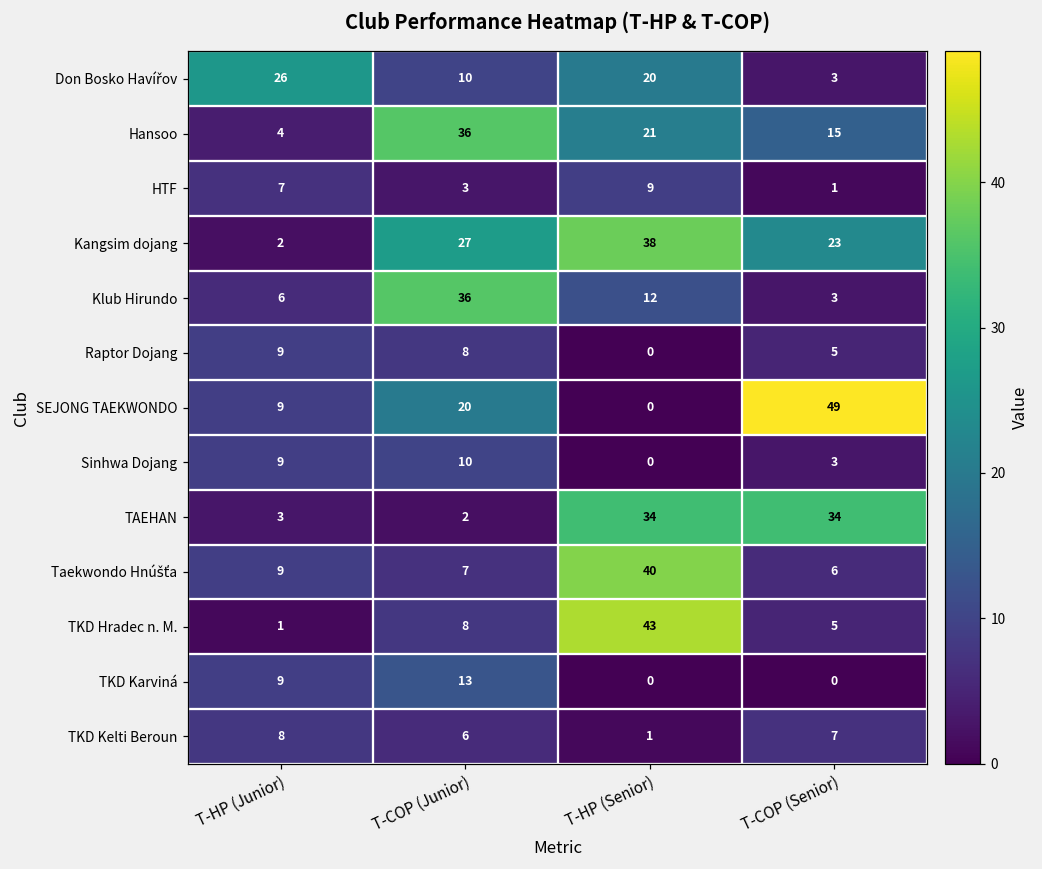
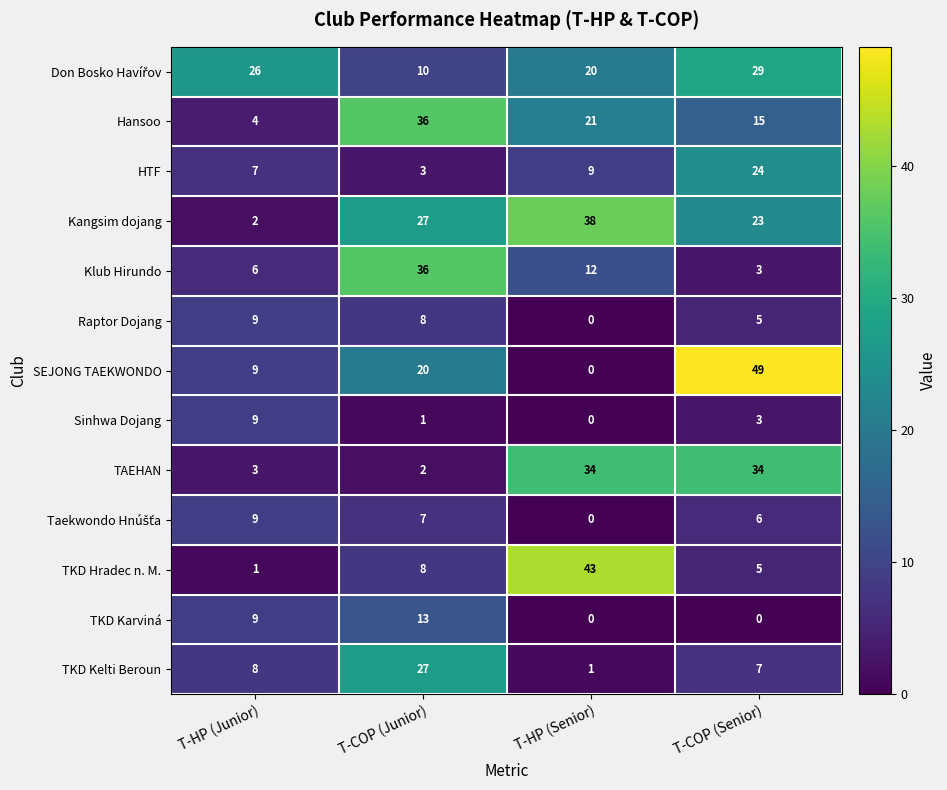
Don Bosko Havířov, T-COP (Senior): 3 -> 29
HTF, T-COP (Senior): 1 -> 24
Sinhwa Dojang, T-COP (Junior): 10 -> 1
Taekwondo Hnúšťa, T-HP (Senior): 40 -> 0
TKD Kelti Beroun, T-COP (Junior): 6 -> 27
